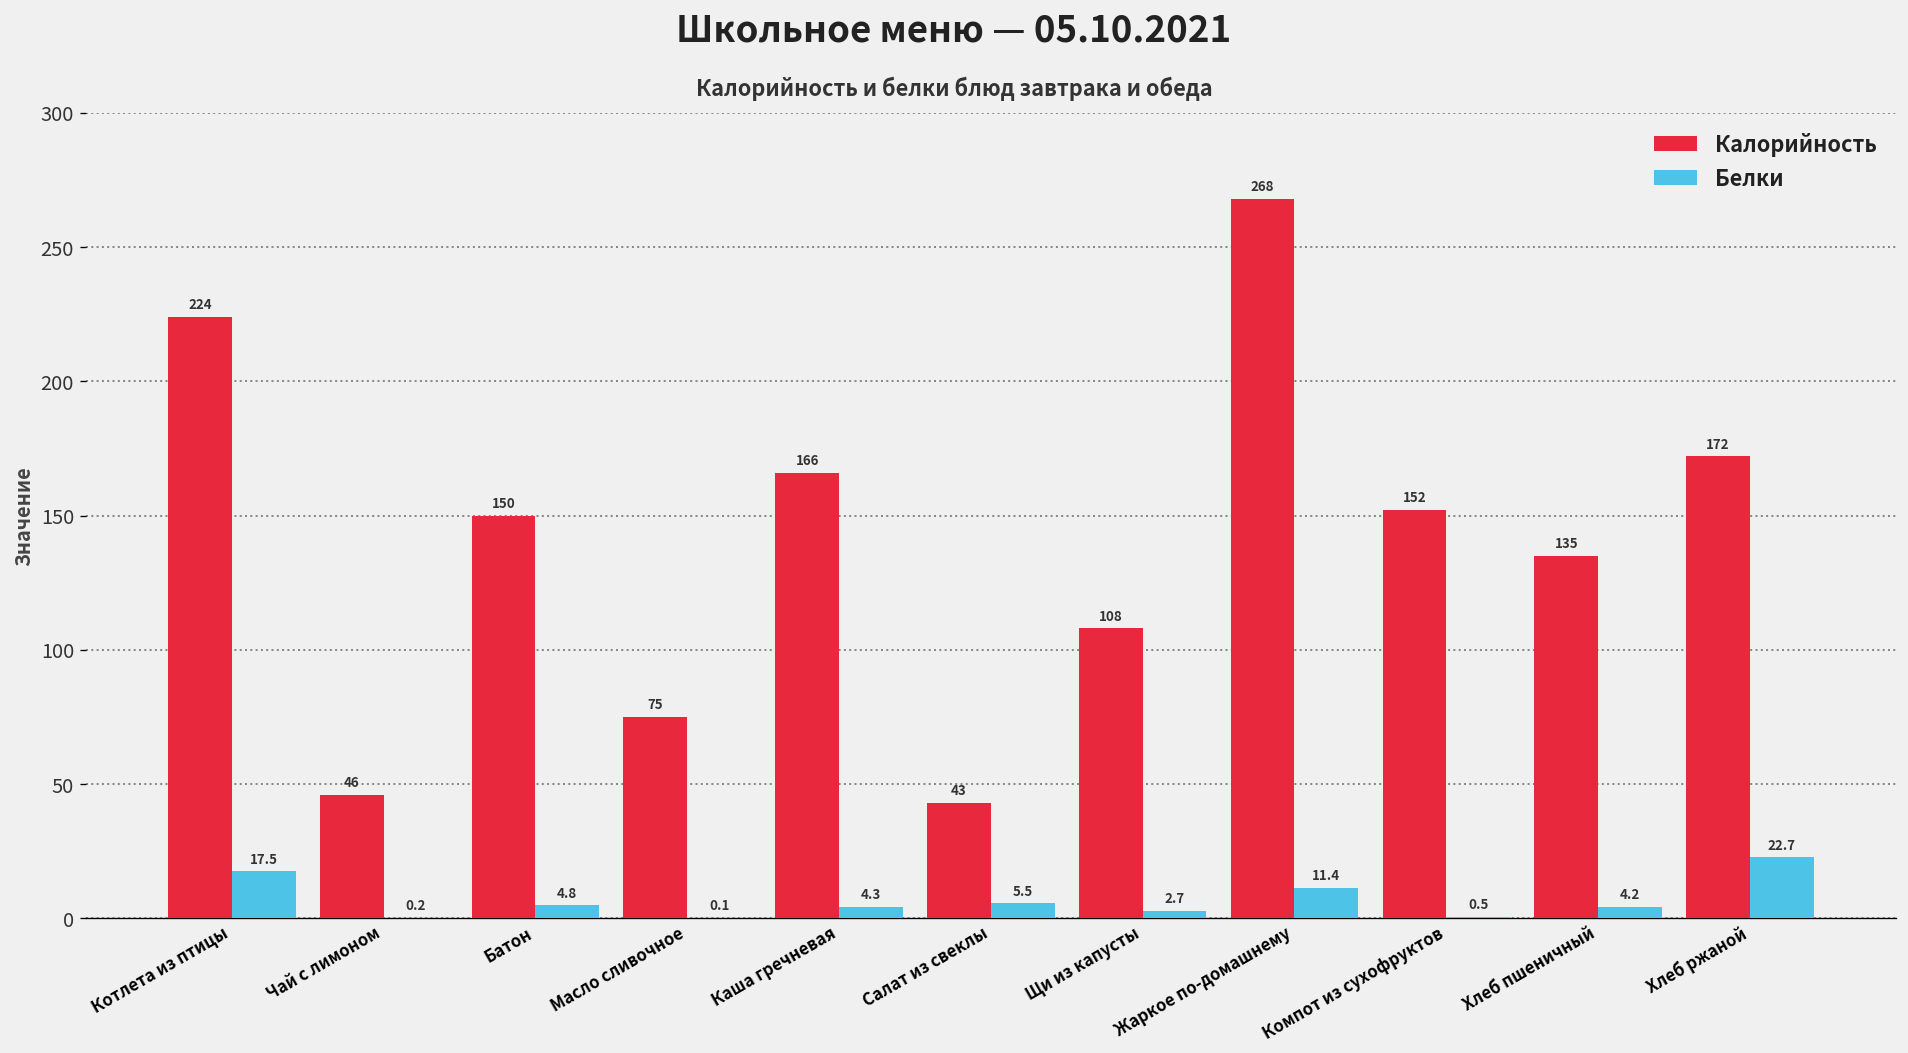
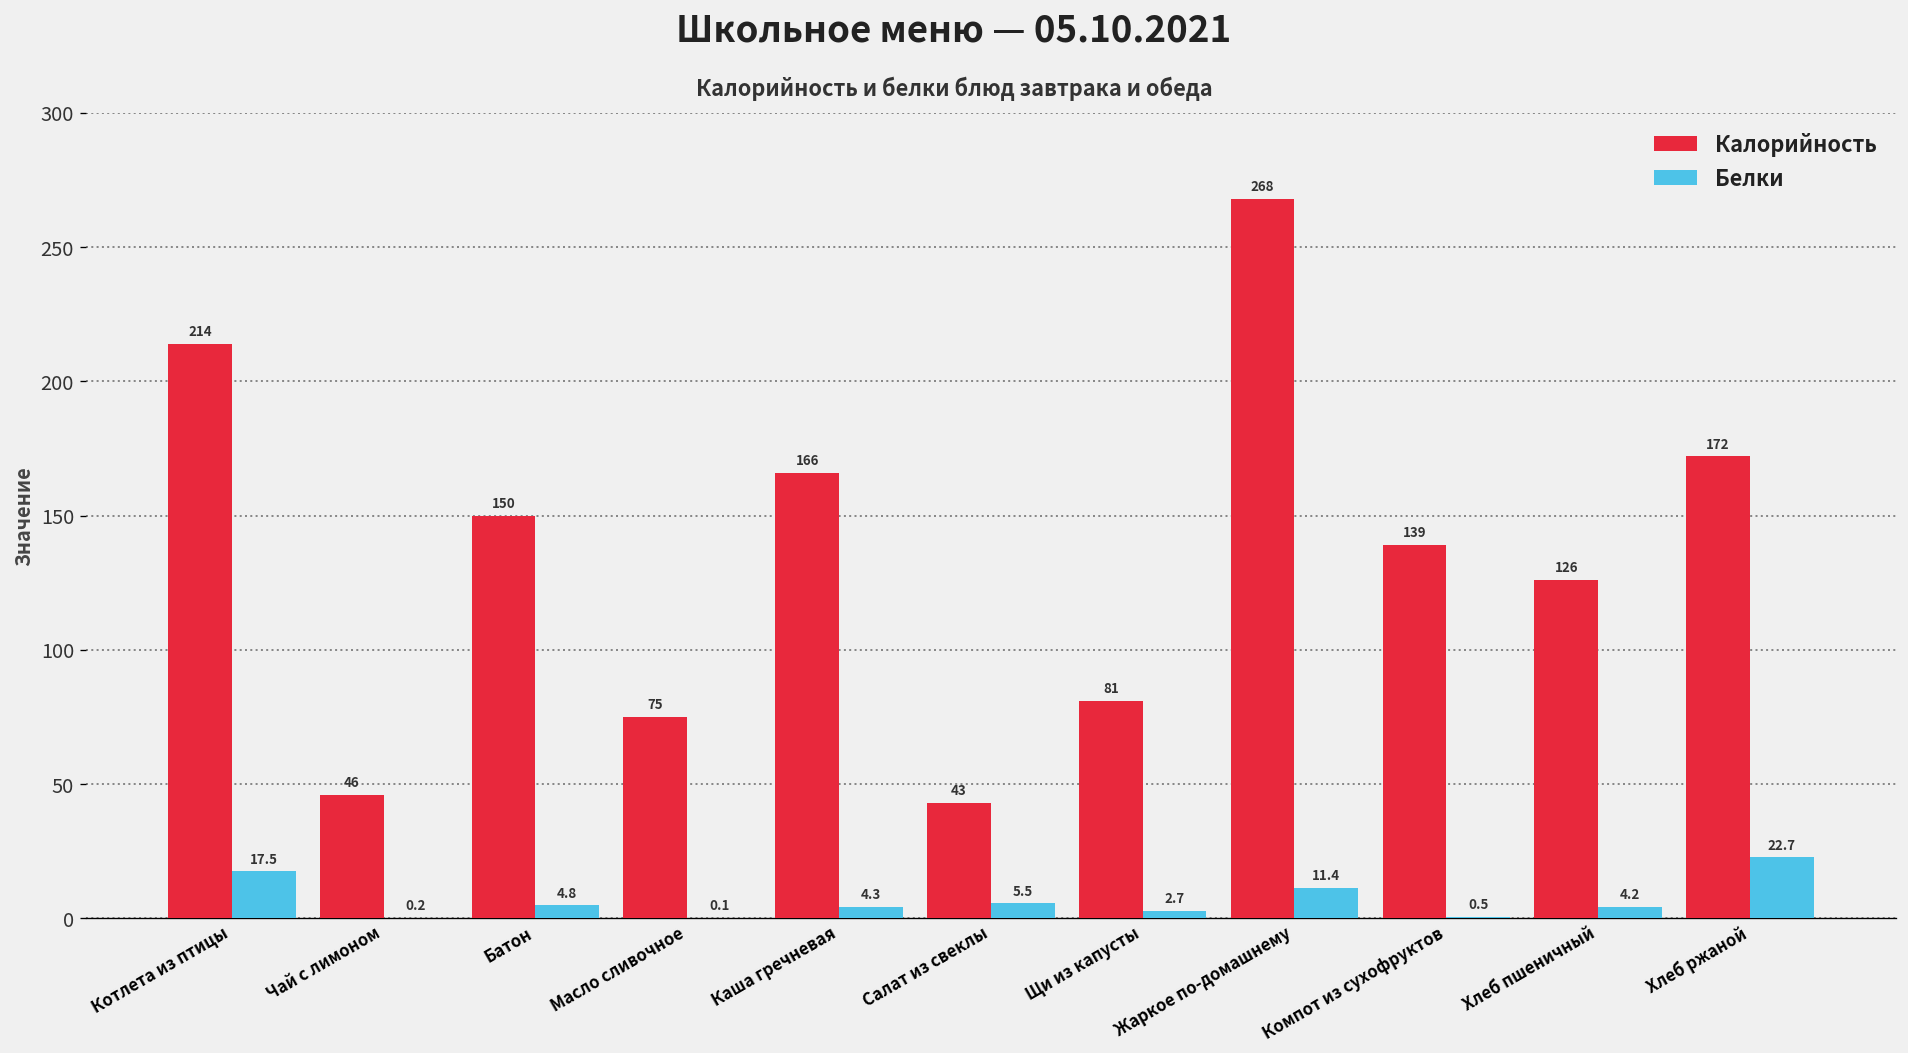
Калорийность, Котлета из птицы: 224 -> 214
Калорийность, Щи из капусты: 108 -> 81
Калорийность, Компот из сухофруктов: 152 -> 139
Калорийность, Хлеб пшеничный: 135 -> 126
